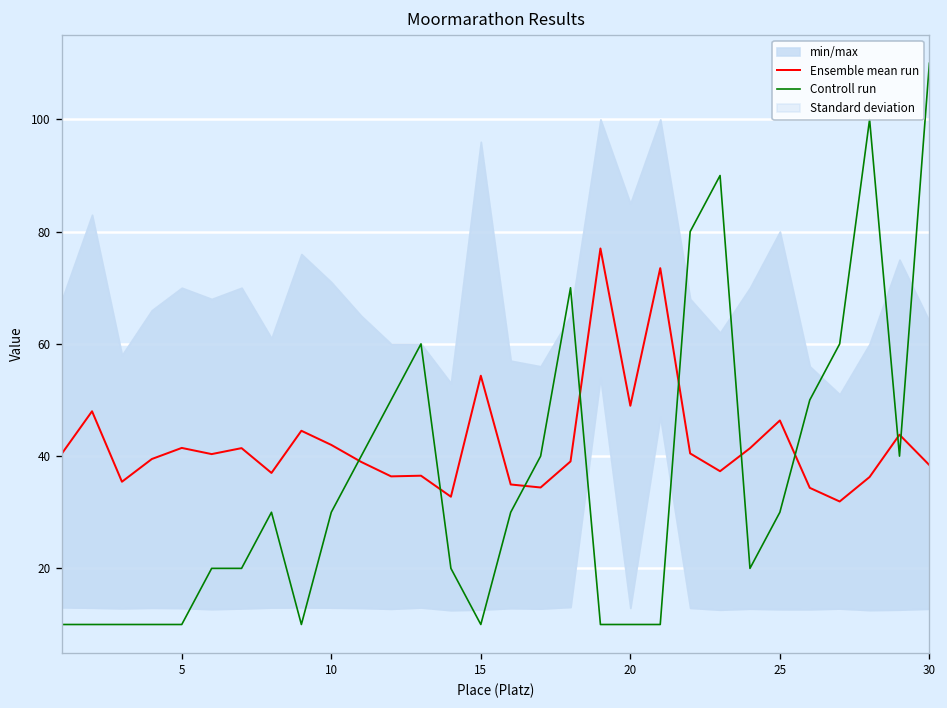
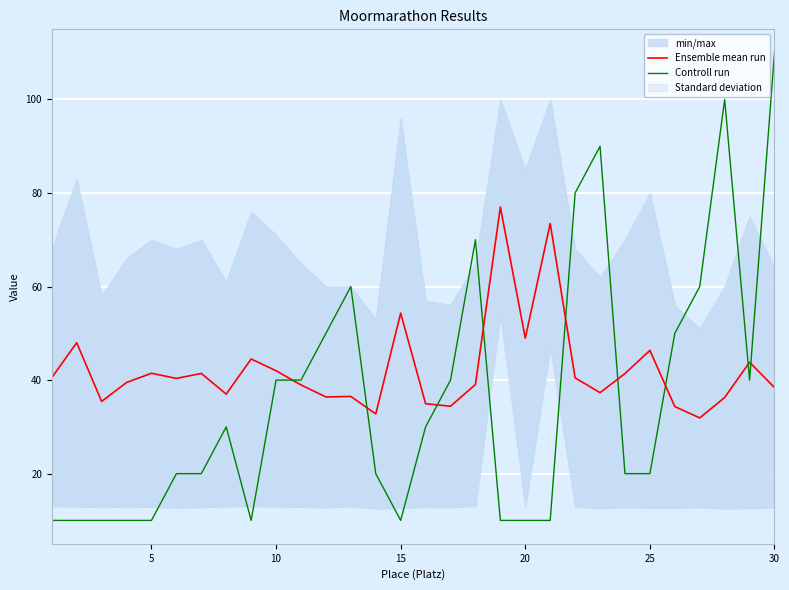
Controll run, 10: 30 -> 40
Controll run, 25: 30 -> 20
